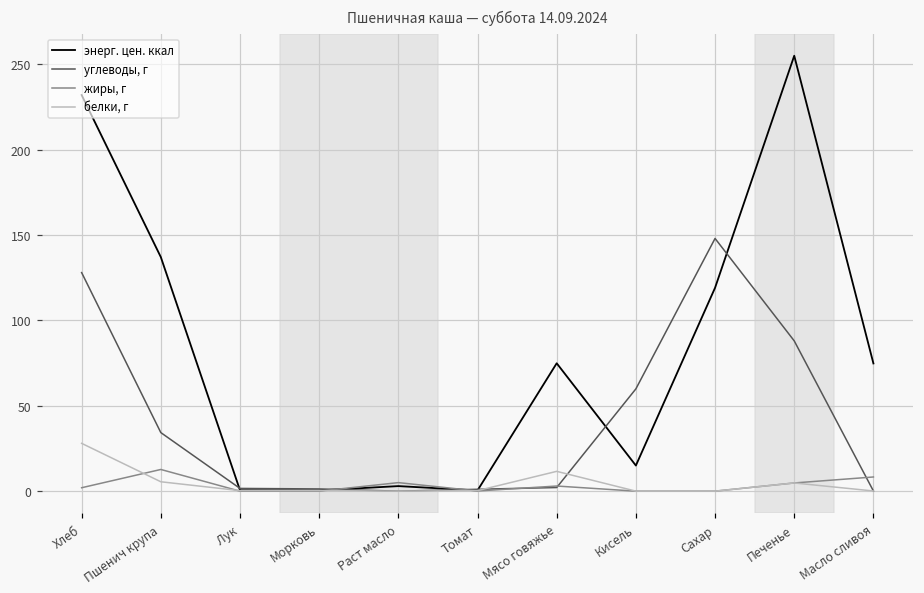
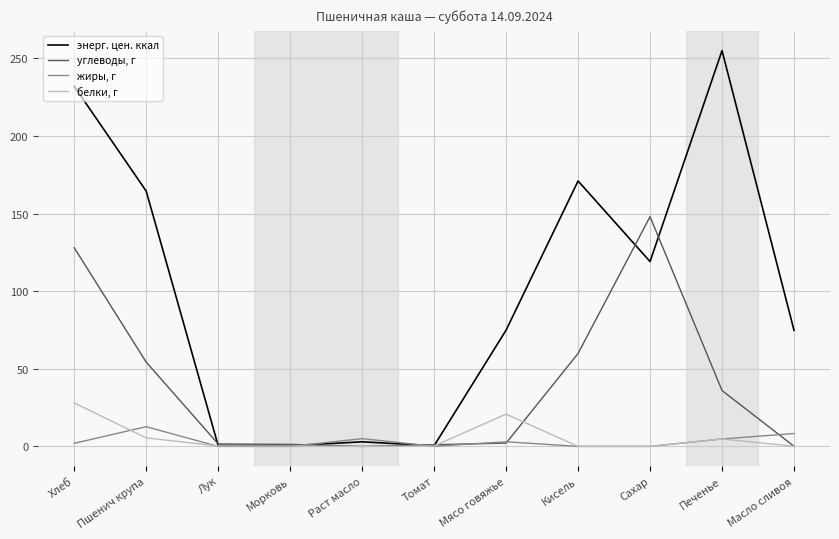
энерг. цен. ккал, Пшенич крупа: 137 -> 165
углеводы, г, Пшенич крупа: 34 -> 54
белки, г, Мясо говяжье: 12 -> 21
энерг. цен. ккал, Кисель: 15 -> 171
углеводы, г, Печенье: 88 -> 36
